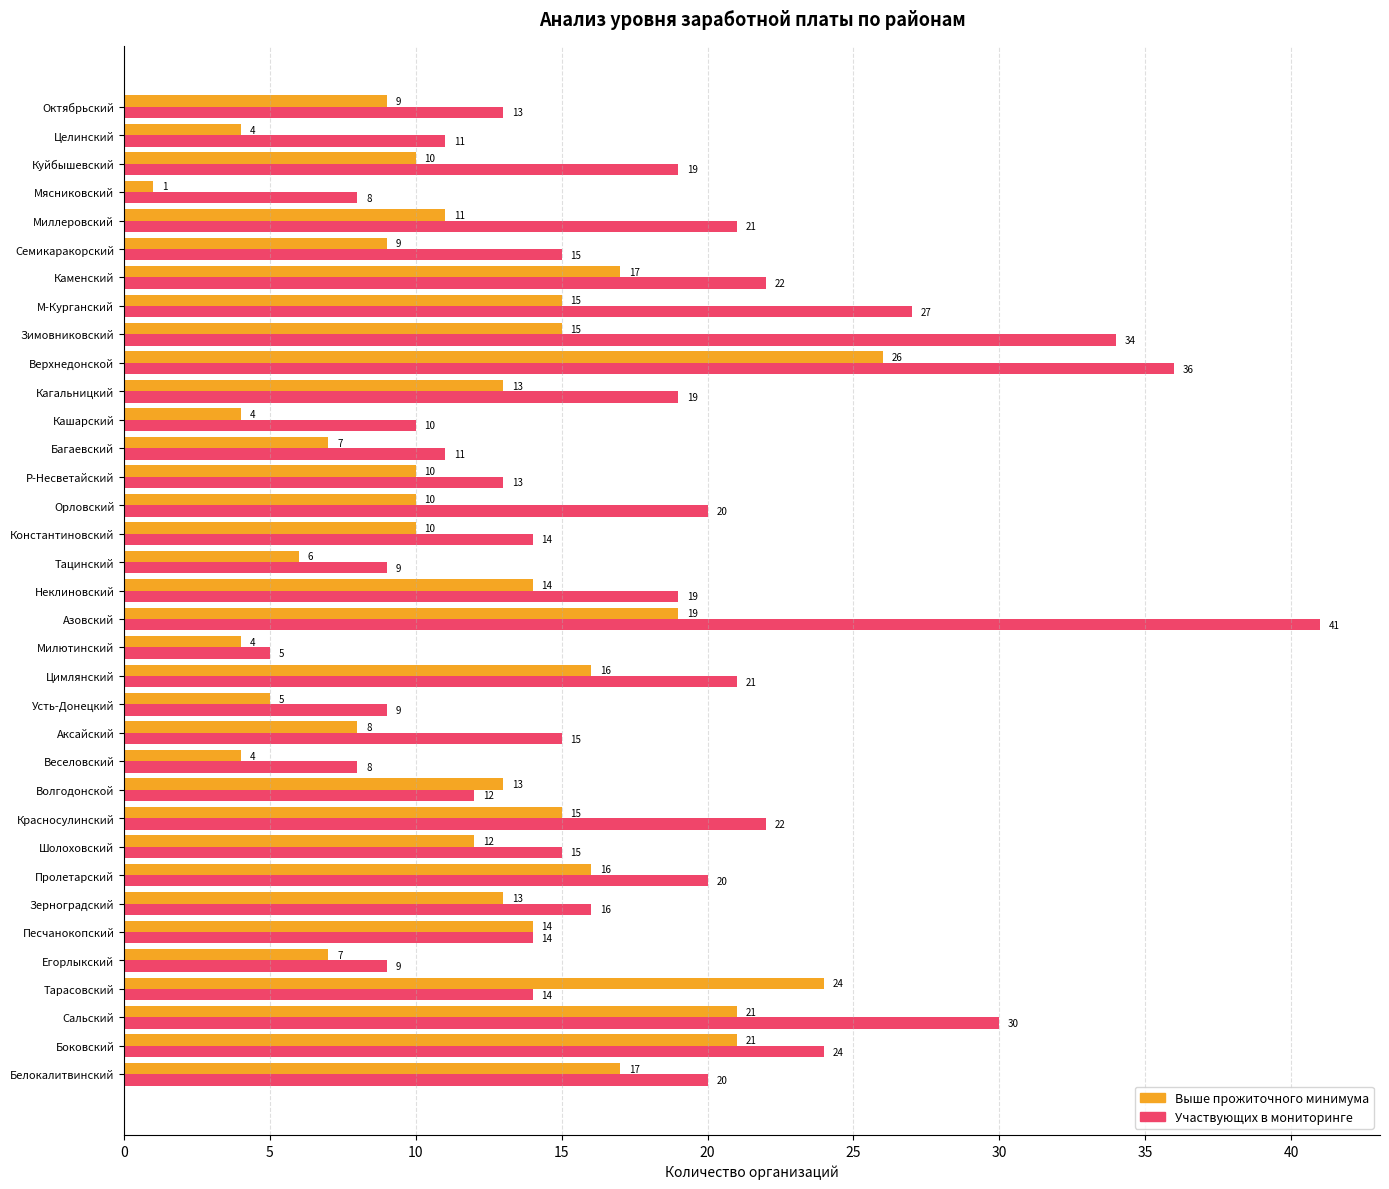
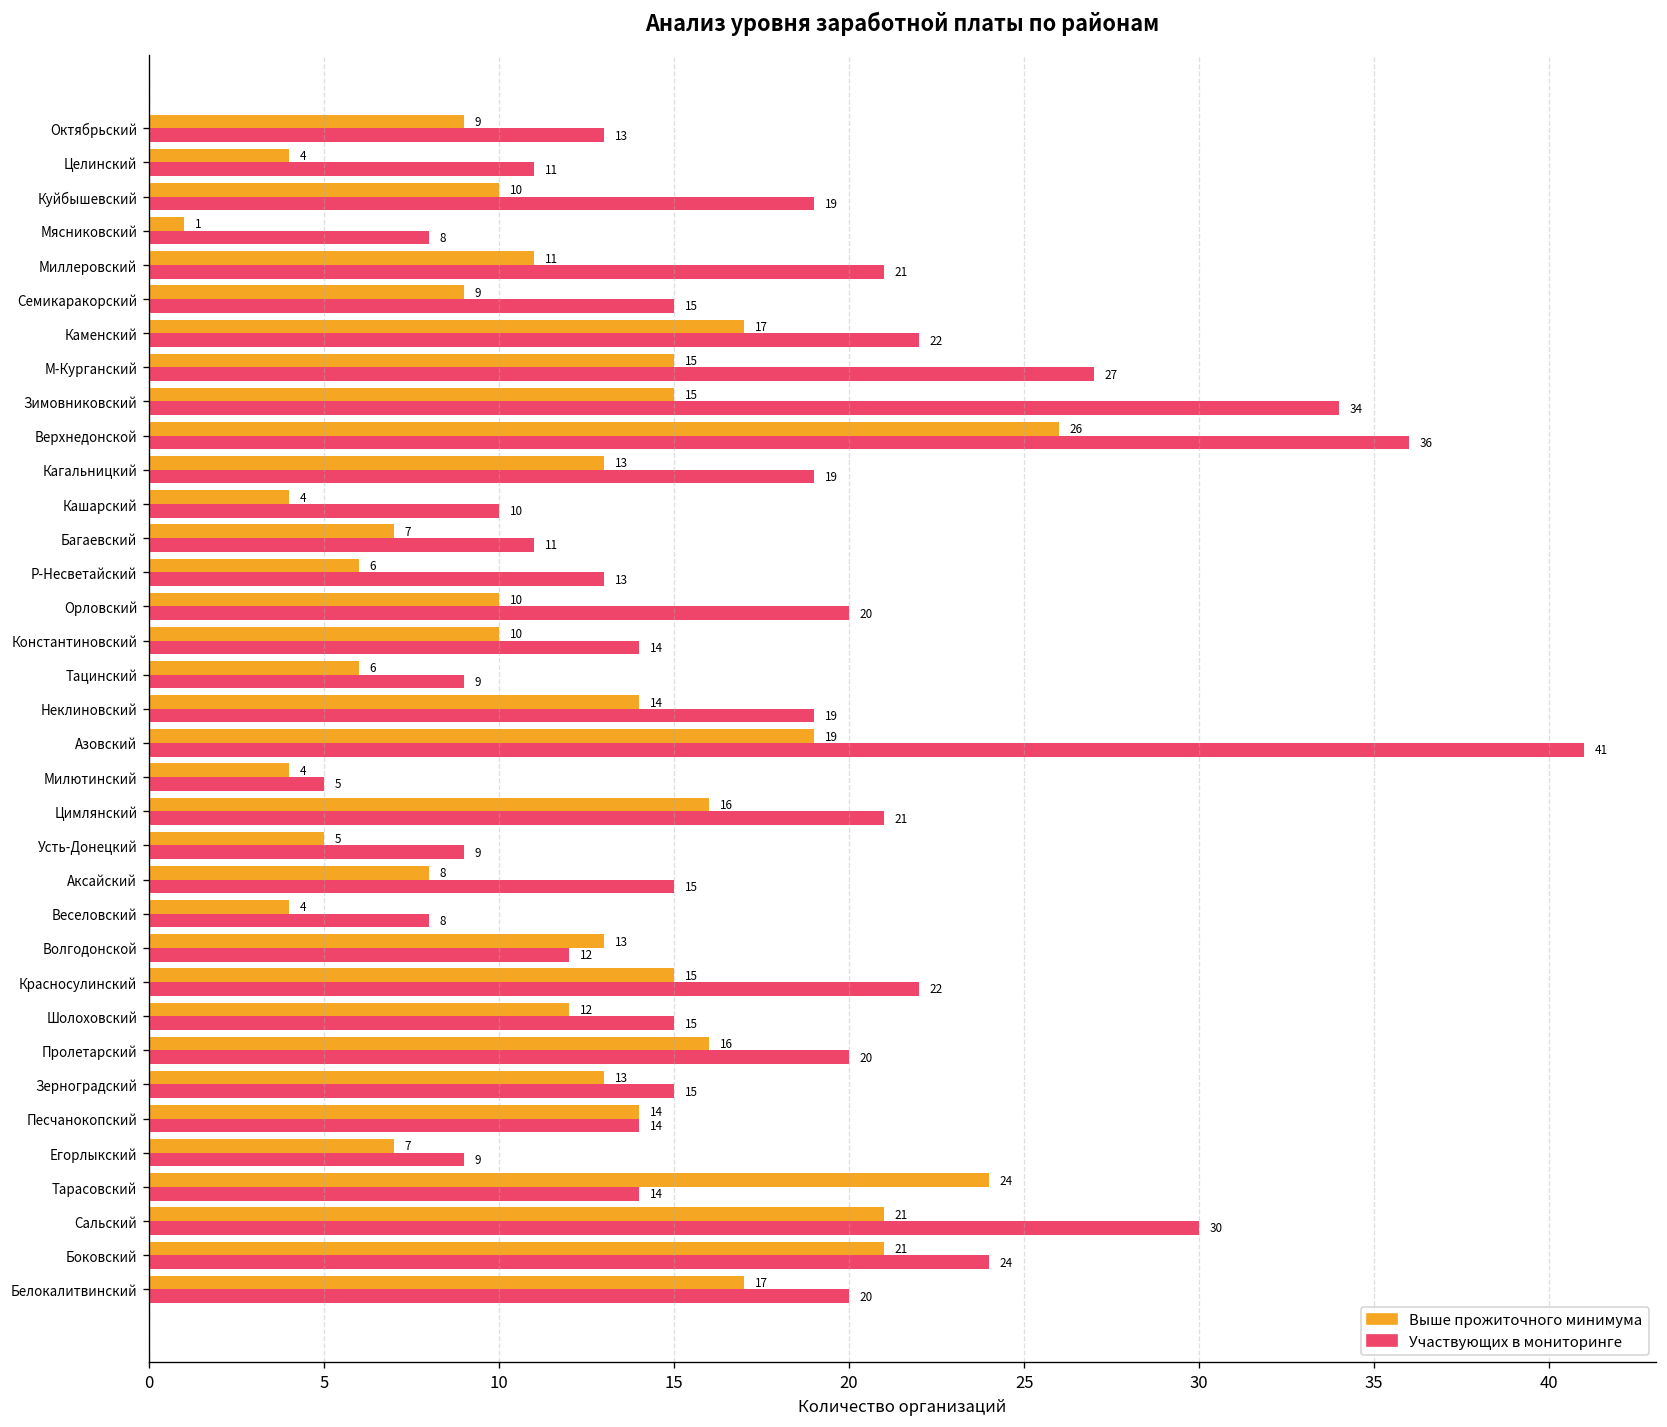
Выше прожиточного минимума, Р-Несветайский: 10 -> 6
Участвующих в мониторинге, Зерноградский: 16 -> 15
